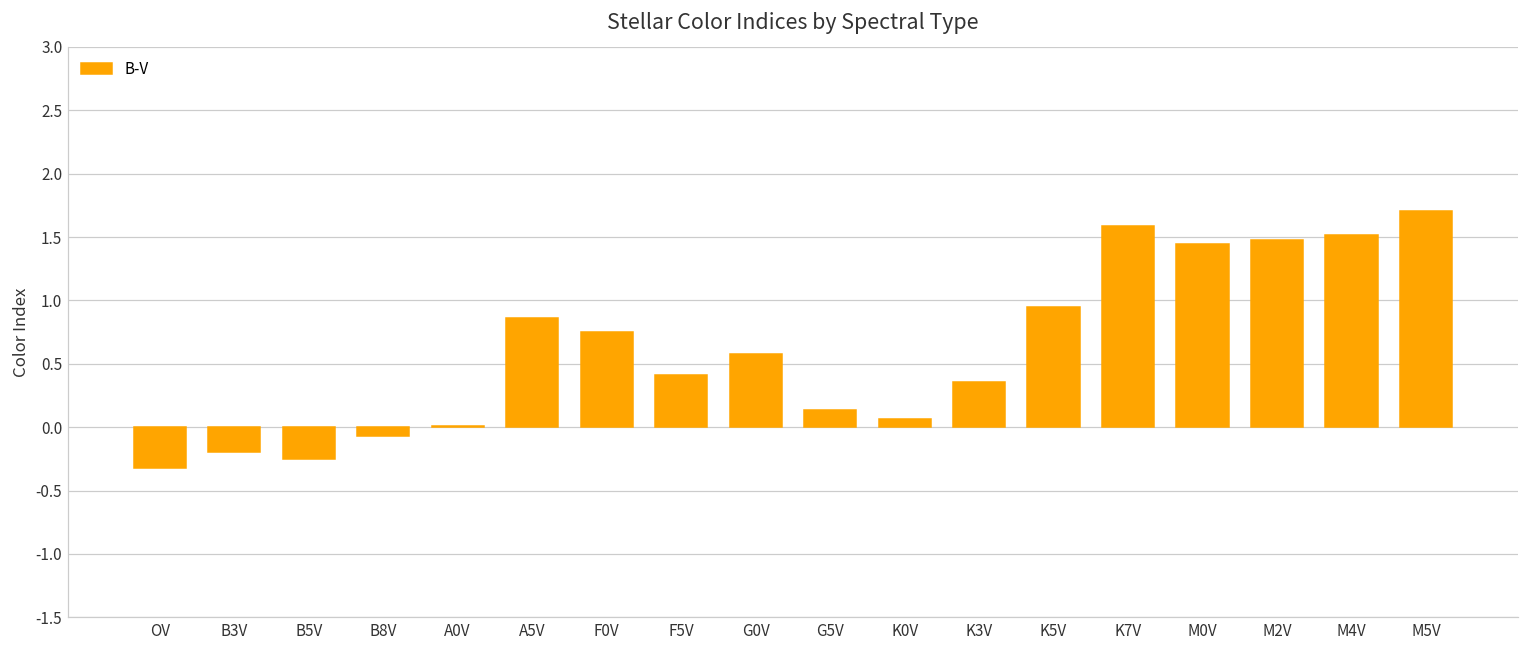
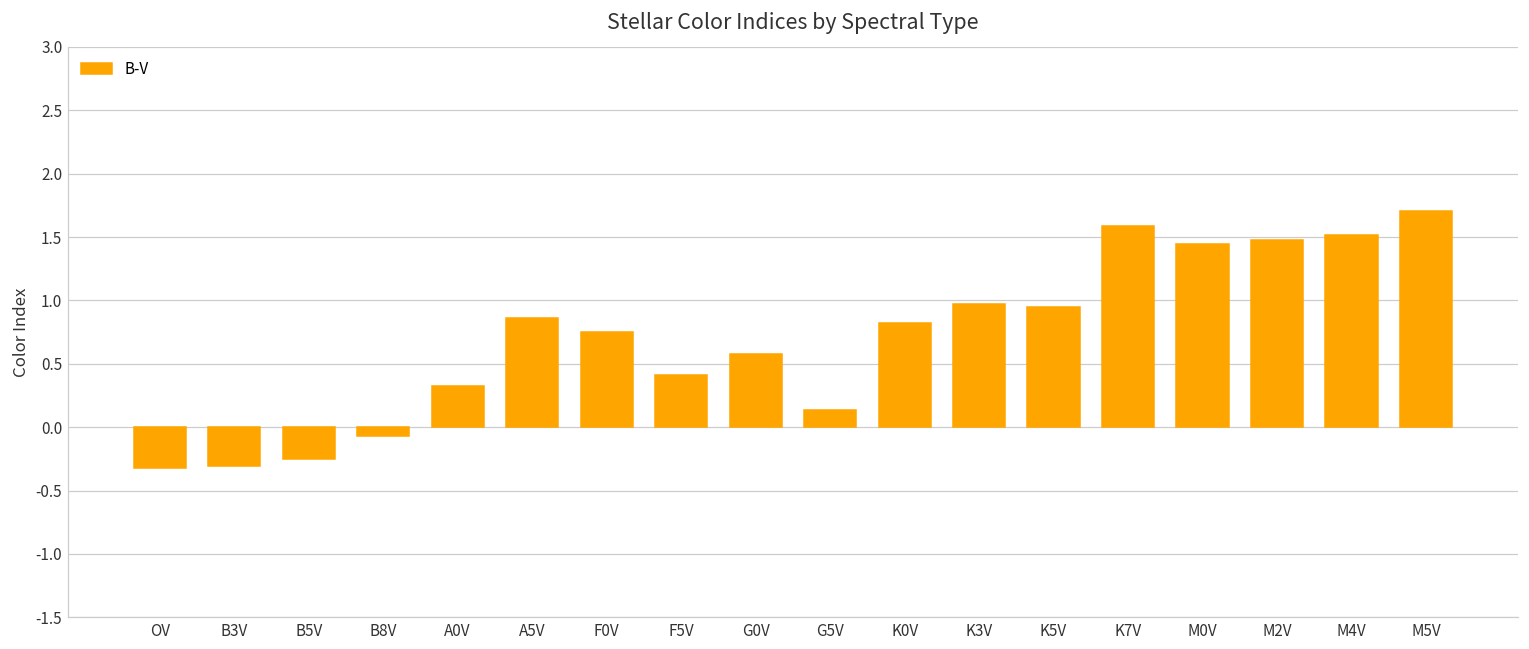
B3V: -0.19 -> -0.31
A0V: 0.01 -> 0.32
K0V: 0.07 -> 0.82
K3V: 0.36 -> 0.97
